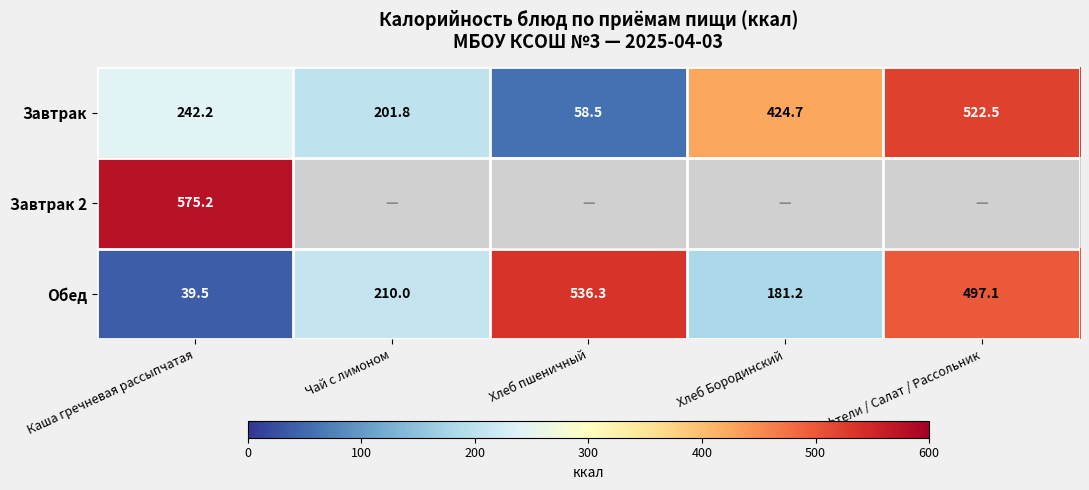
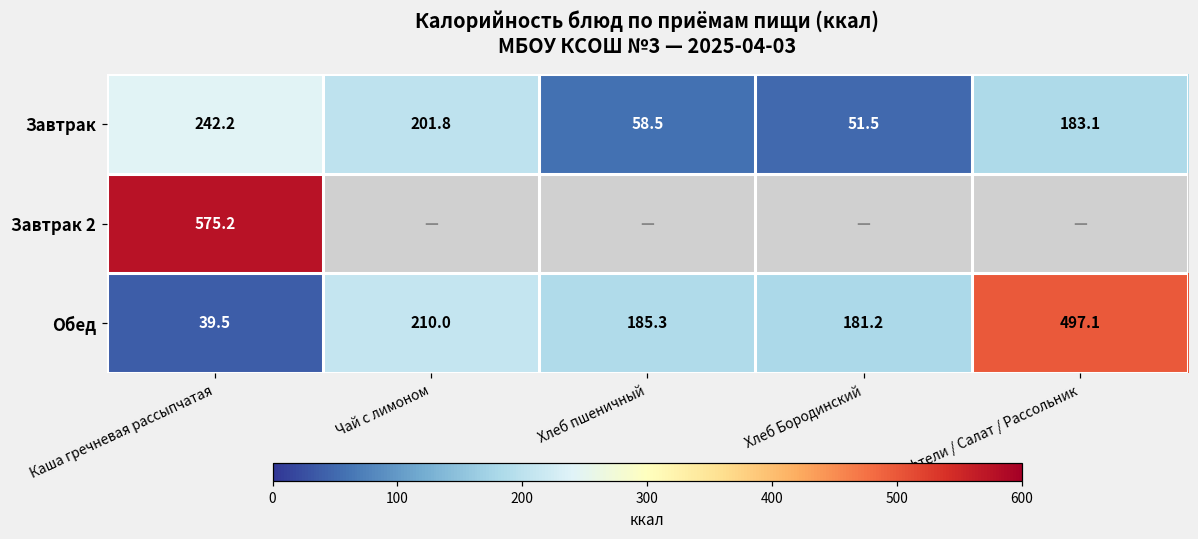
Завтрак, Хлеб Бородинский: 424.7 -> 51.5
Завтрак, Тефтели / Салат / Рассольник: 522.5 -> 183.1
Обед, Хлеб пшеничный: 536.3 -> 185.3
